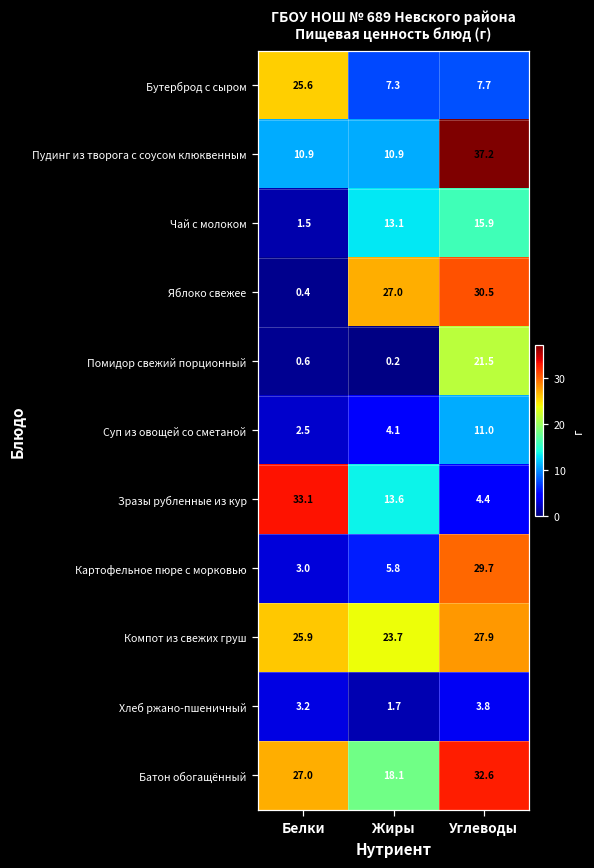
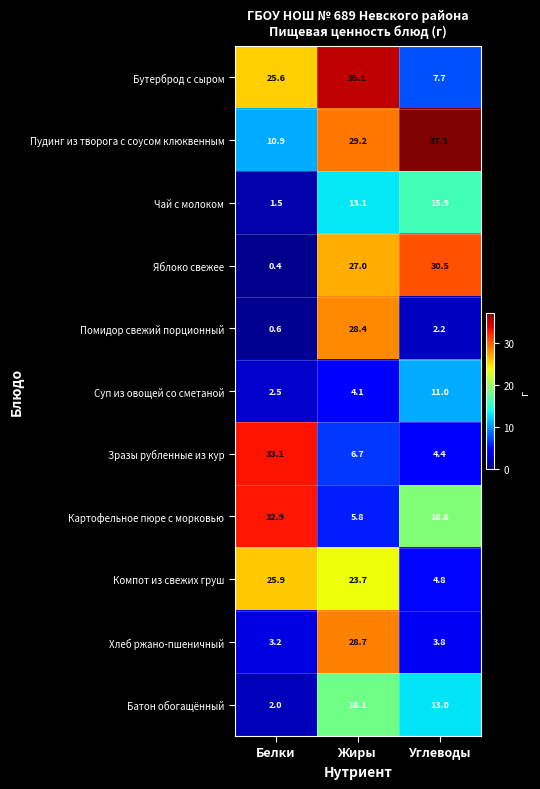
Бутерброд с сыром, Жиры: 7.3 -> 35.1
Пудинг из творога с соусом клюквенным, Жиры: 10.9 -> 29.2
Помидор свежий порционный, Жиры: 0.2 -> 28.4
Помидор свежий порционный, Углеводы: 21.5 -> 2.2
Зразы рубленные из кур, Жиры: 13.6 -> 6.7
Картофельное пюре с морковью, Белки: 3.0 -> 32.9
Картофельное пюре с морковью, Углеводы: 29.7 -> 18.8
Компот из свежих груш, Углеводы: 27.9 -> 4.8
Хлеб ржано-пшеничный, Жиры: 1.7 -> 28.7
Батон обогащённый, Белки: 27.0 -> 2.0
Батон обогащённый, Углеводы: 32.6 -> 13.0
